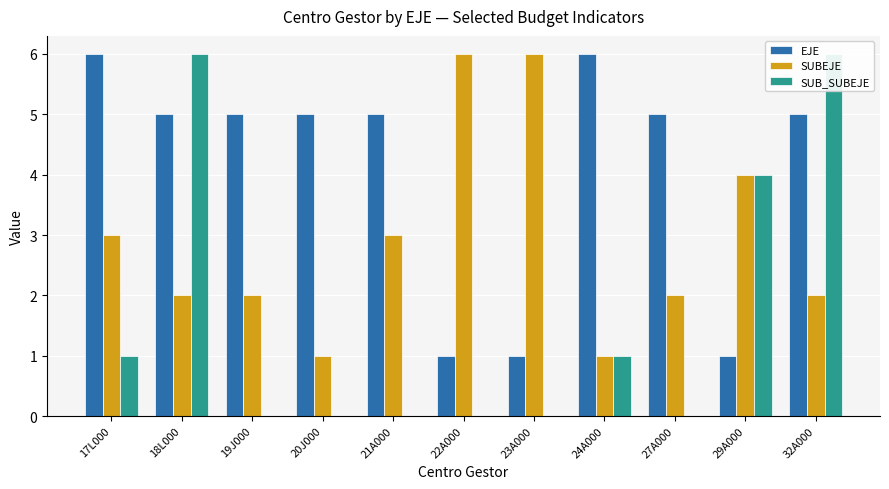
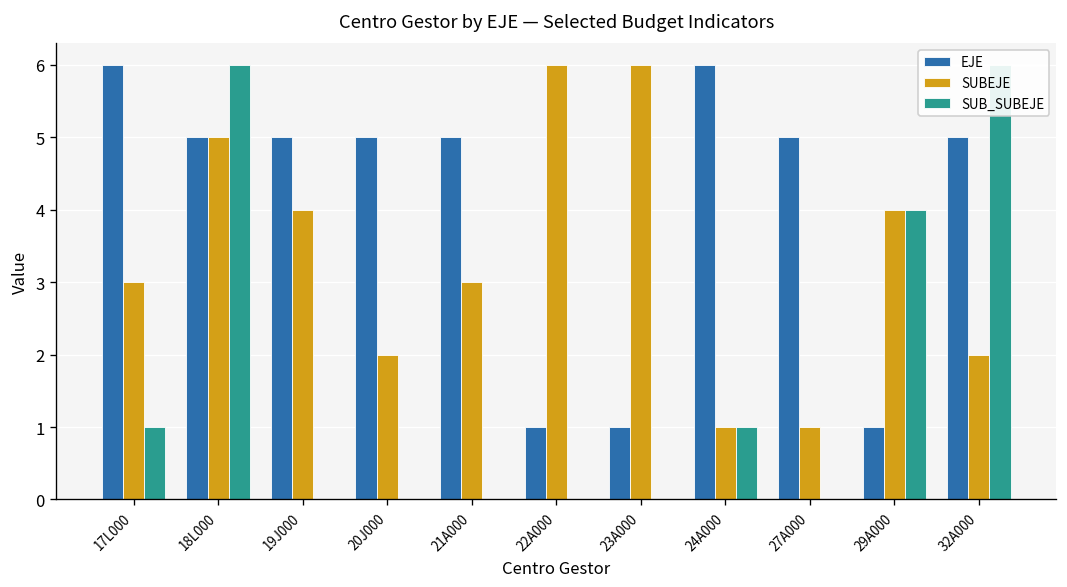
SUBEJE, 18L000: 2 -> 5
SUBEJE, 19J000: 2 -> 4
SUBEJE, 20J000: 1 -> 2
SUBEJE, 27A000: 2 -> 1
